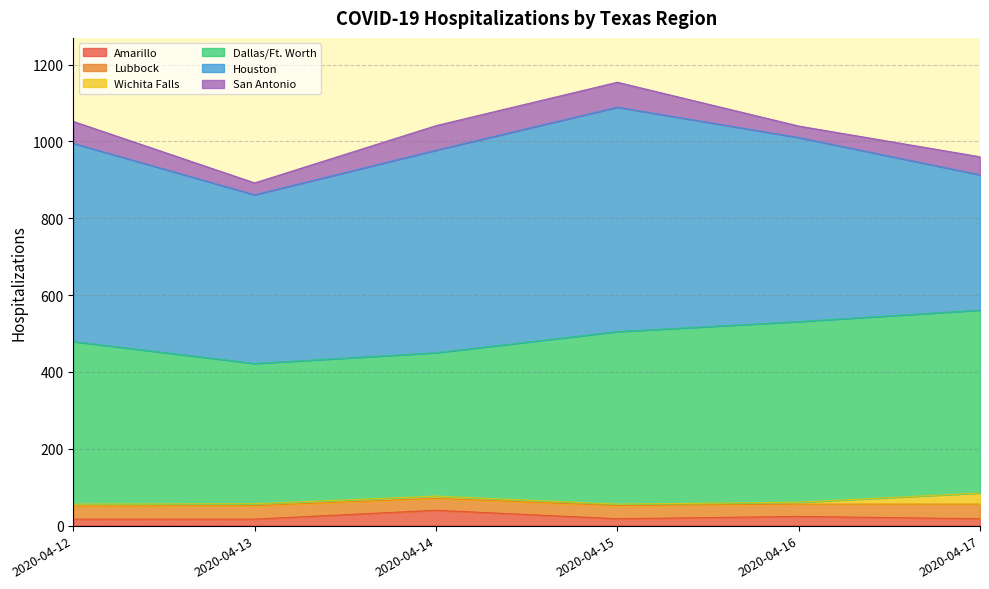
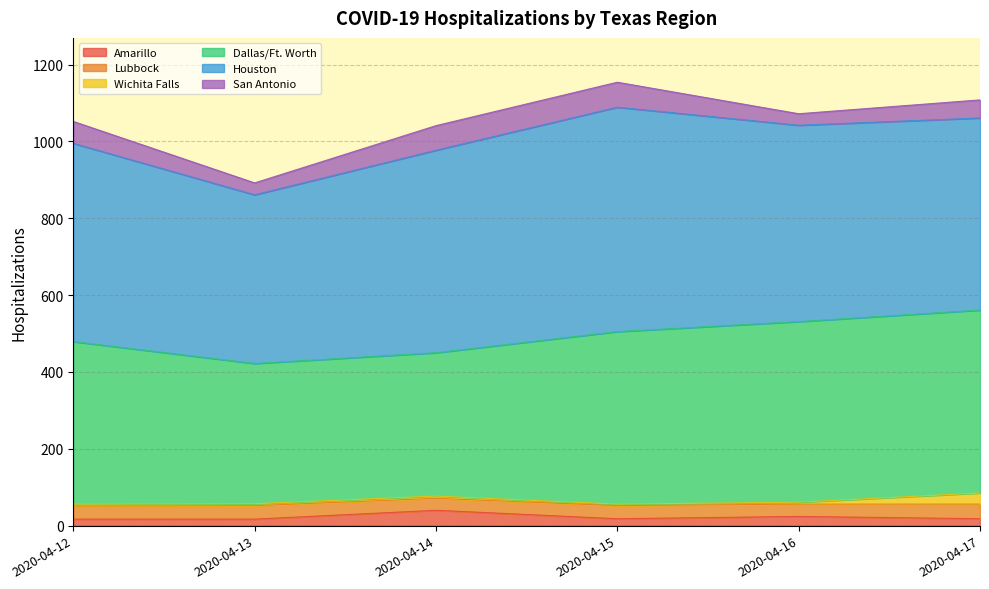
Houston, 2020-04-16: 480 -> 510
Houston, 2020-04-17: 350 -> 500
